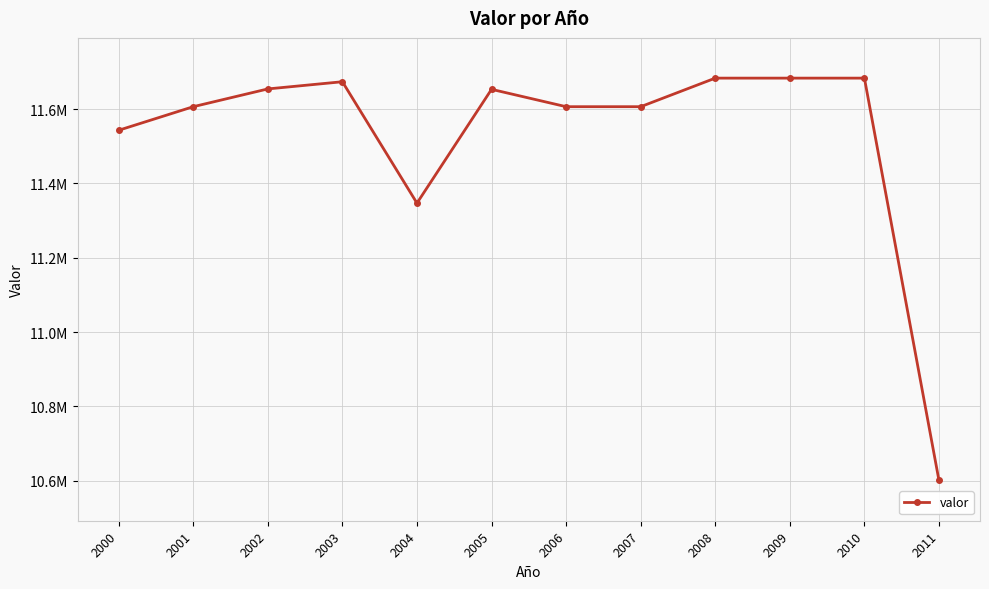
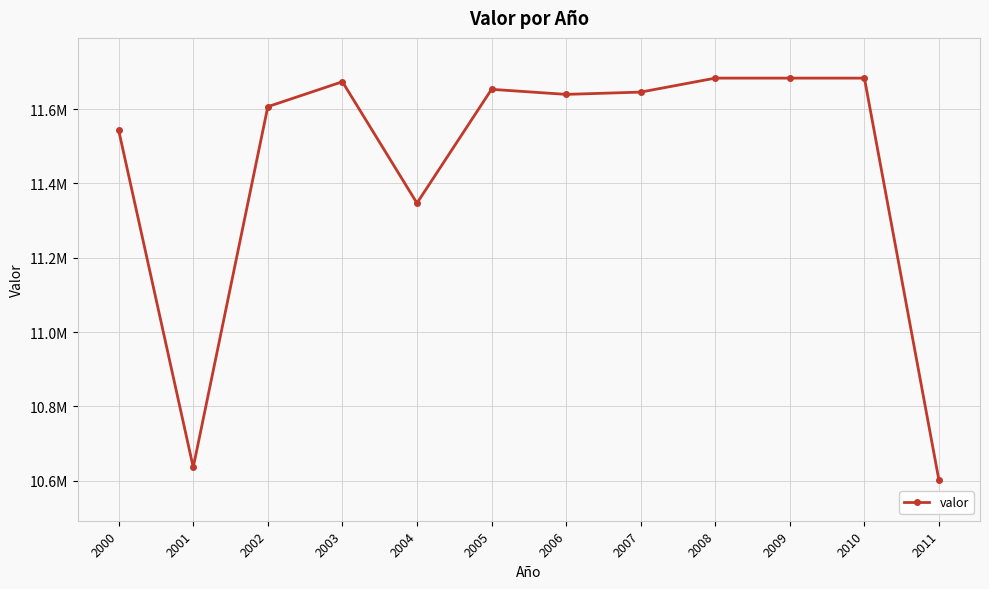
2001: 11610000 -> 10640000
2002: 11650000 -> 11610000
2006: 11610000 -> 11640000
2007: 11610000 -> 11650000
